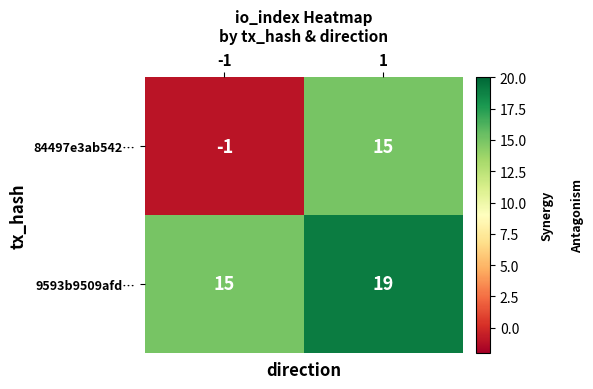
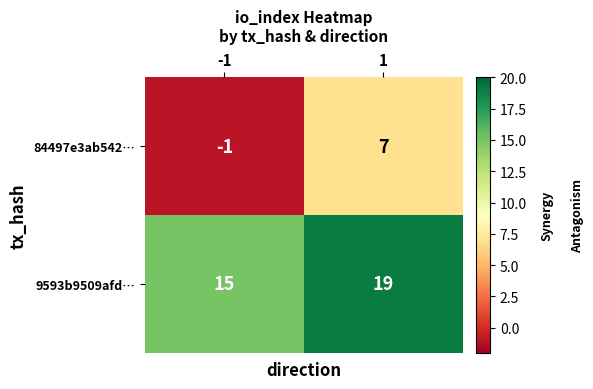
84497e3ab542…, 1: 15 -> 7
